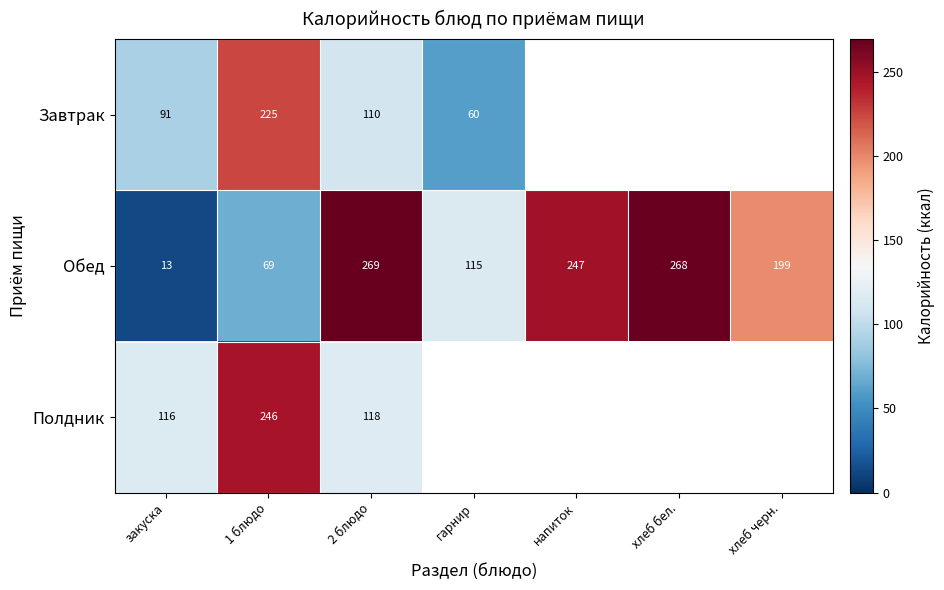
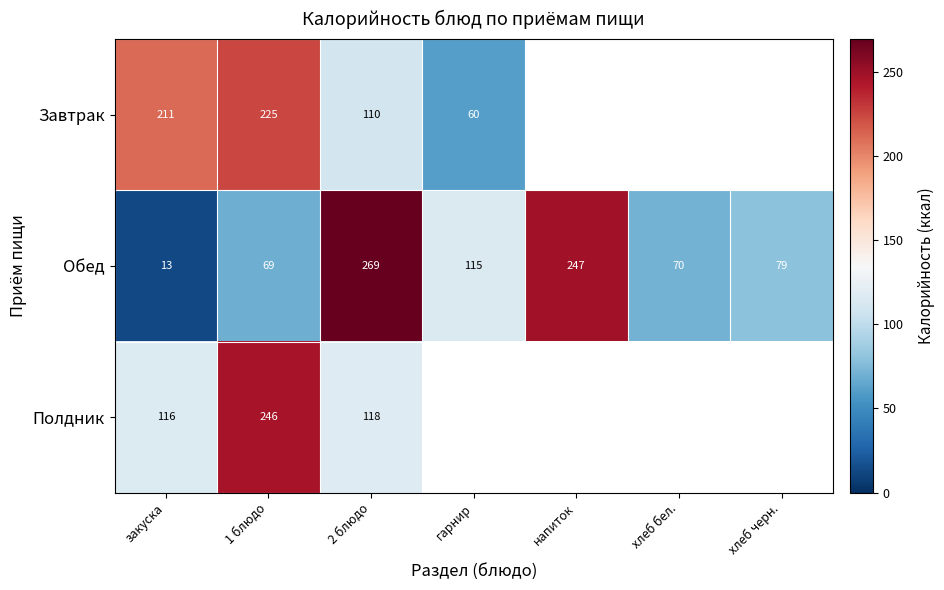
Завтрак, закуска: 91 -> 211
Обед, хлеб бел.: 268 -> 70
Обед, хлеб черн.: 199 -> 79
